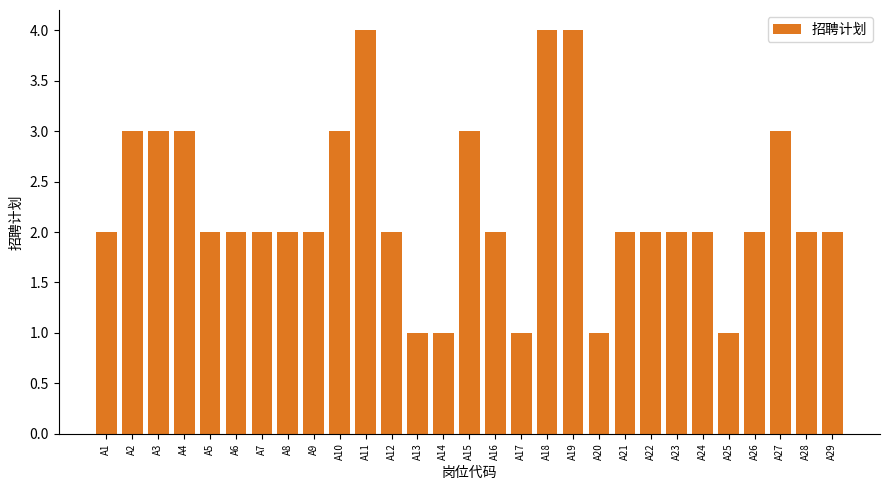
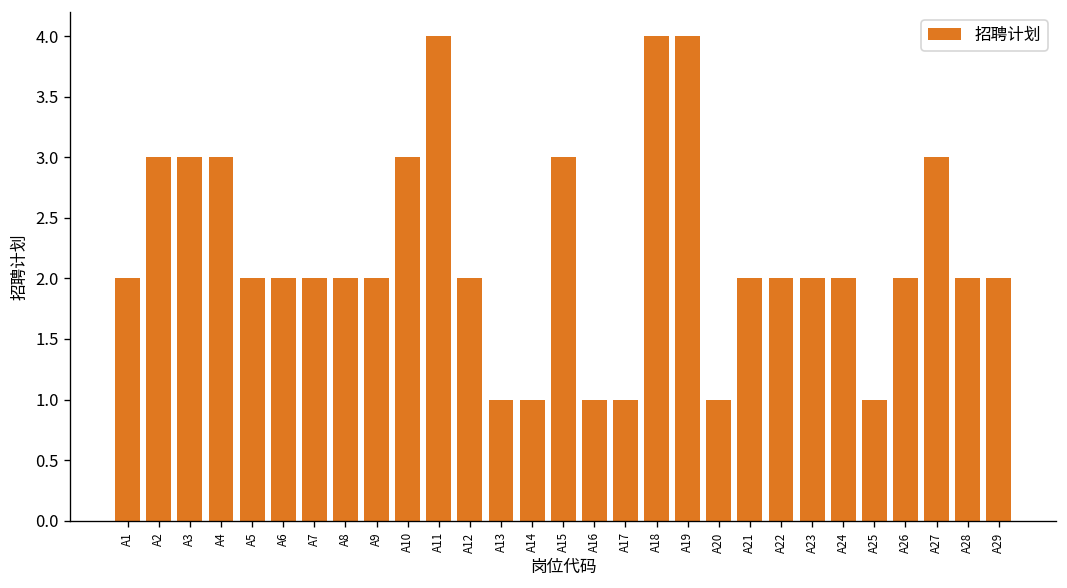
A16: 2 -> 1
